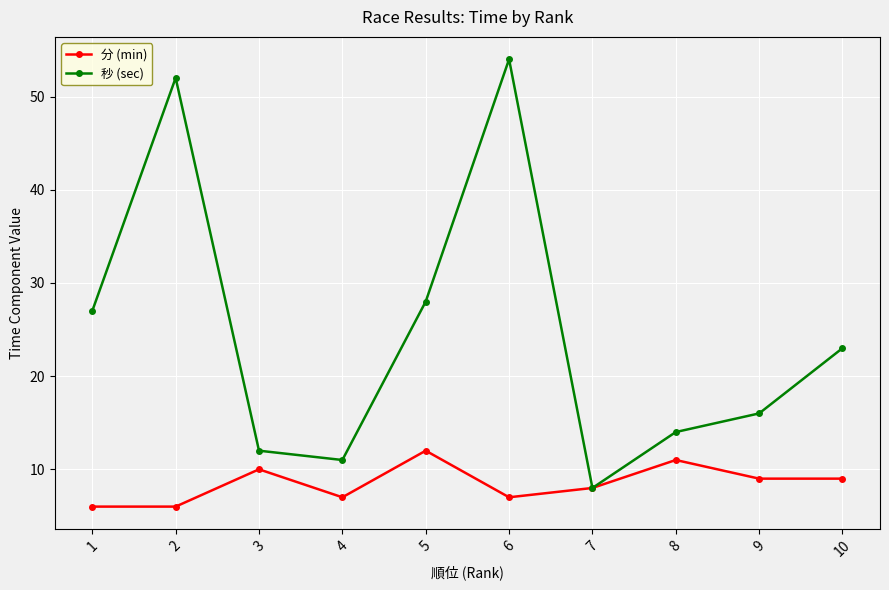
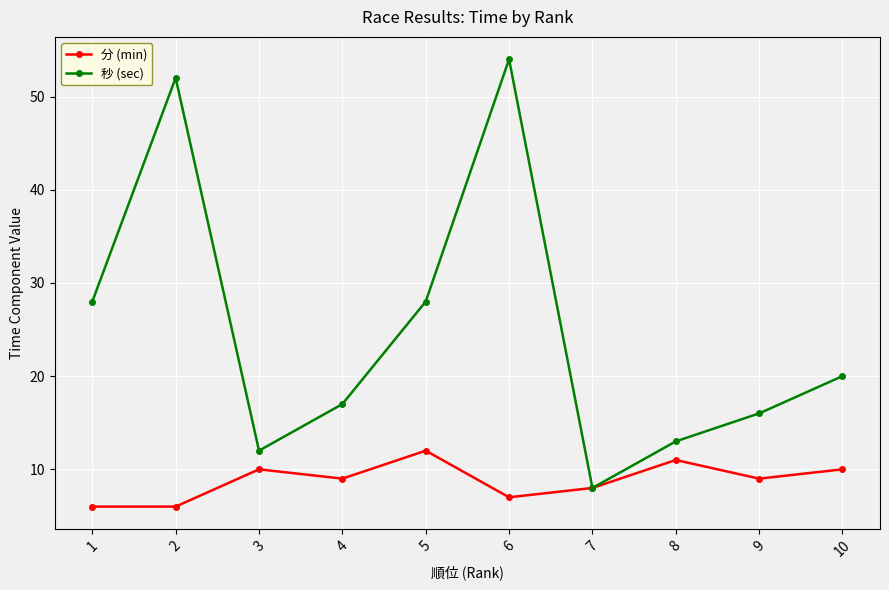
秒 (sec), 1: 27 -> 28
分 (min), 4: 7 -> 9
秒 (sec), 4: 11 -> 17
秒 (sec), 8: 14 -> 13
分 (min), 10: 9 -> 10
秒 (sec), 10: 23 -> 20
